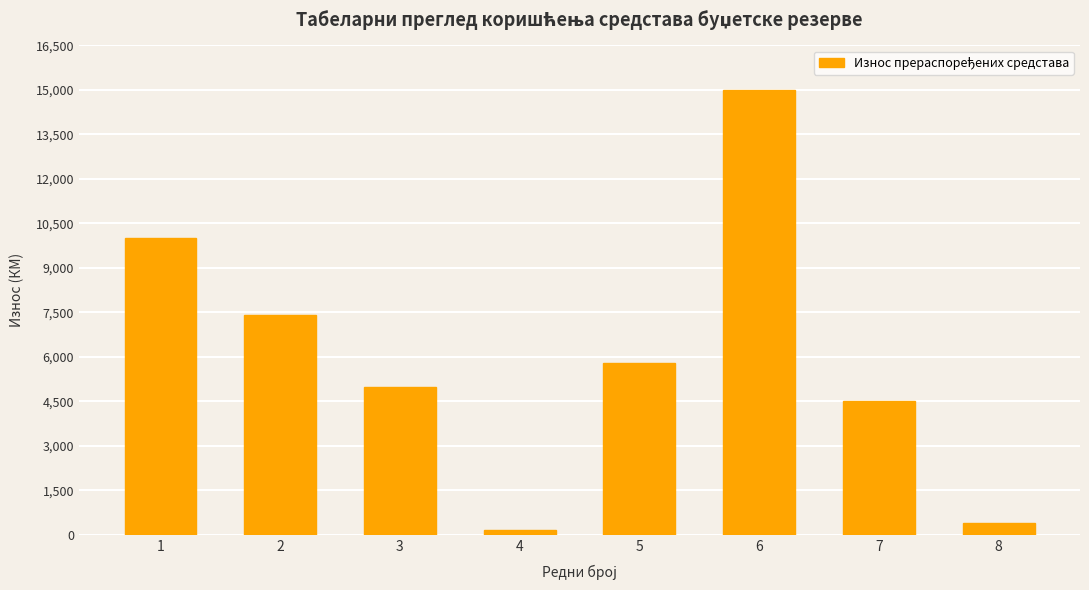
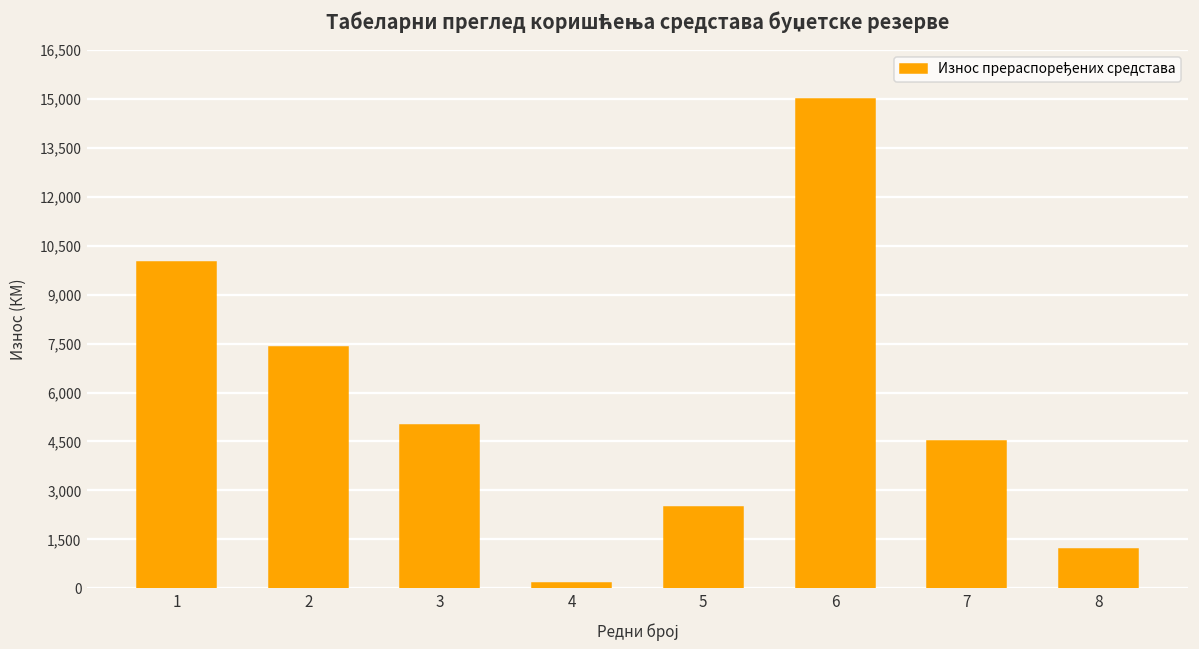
5: 5,800 -> 2,500
8: 400 -> 1,200
